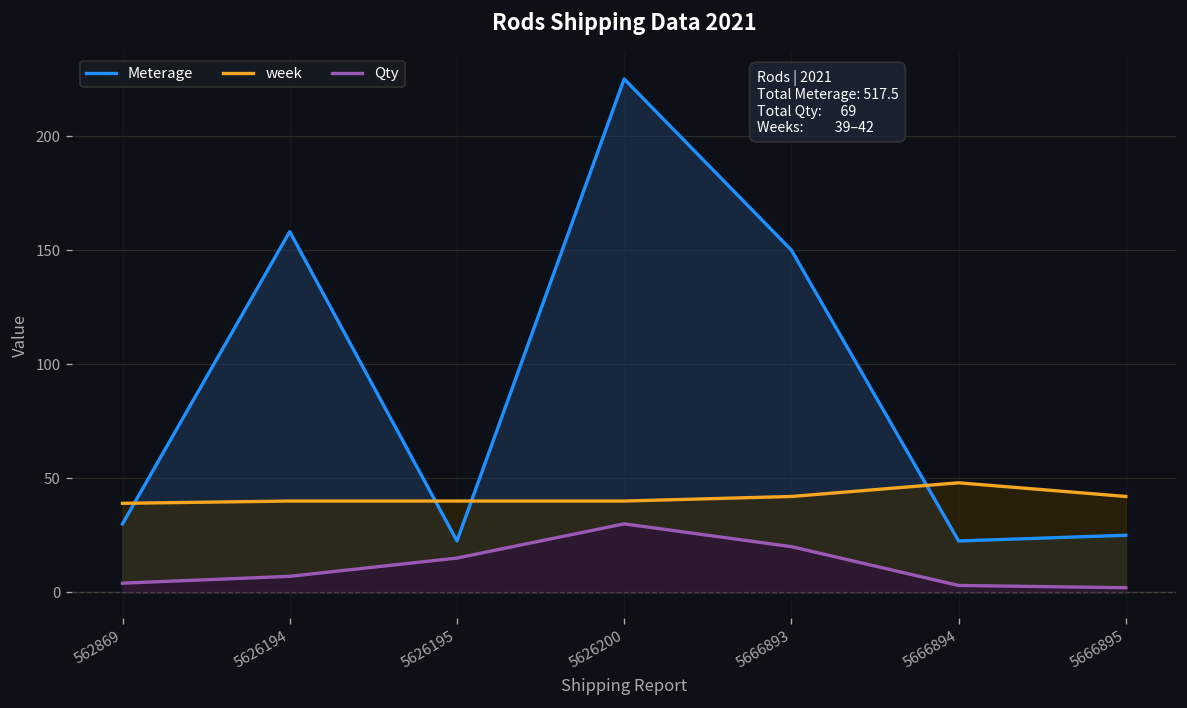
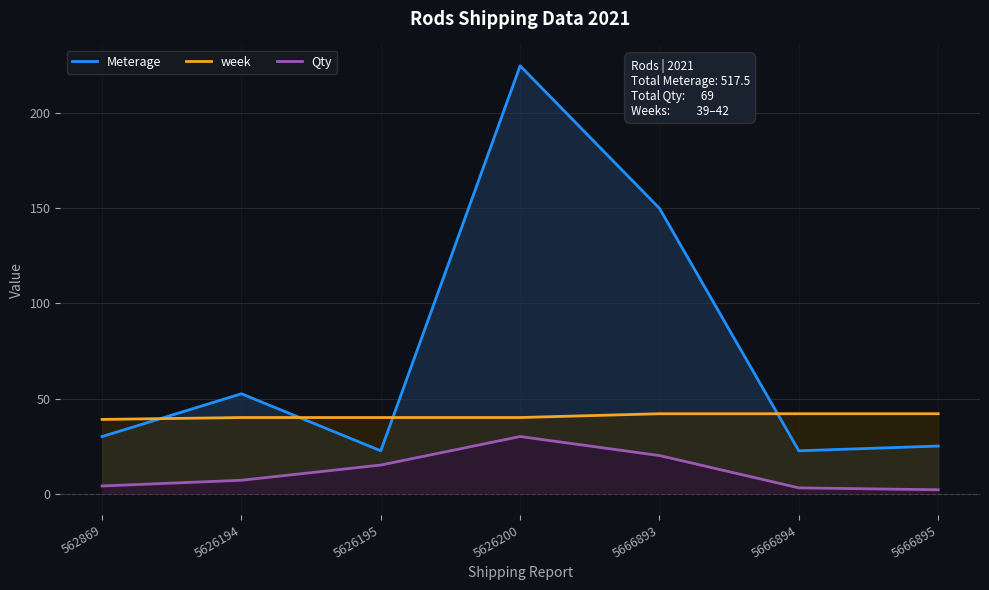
Meterage, 5626194: 158 -> 53
week, 5666894: 48 -> 42
